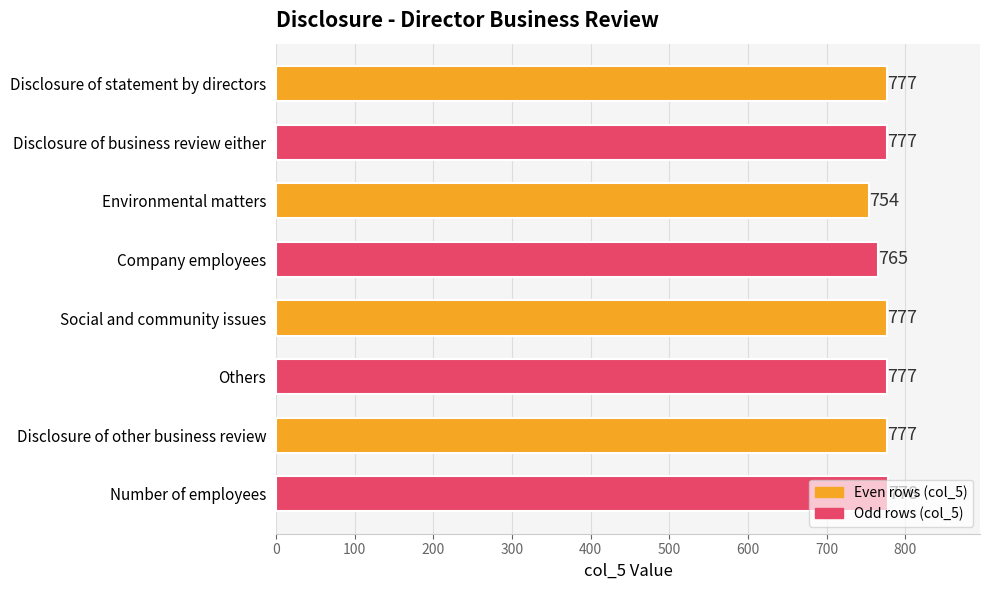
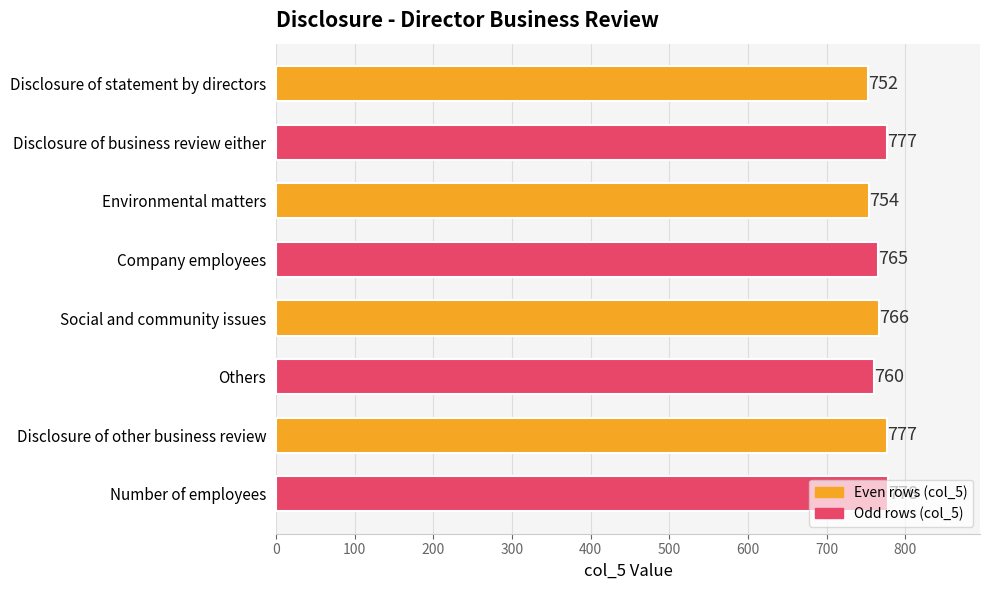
Disclosure of statement by directors: 777 -> 752
Social and community issues: 777 -> 766
Others: 777 -> 760
